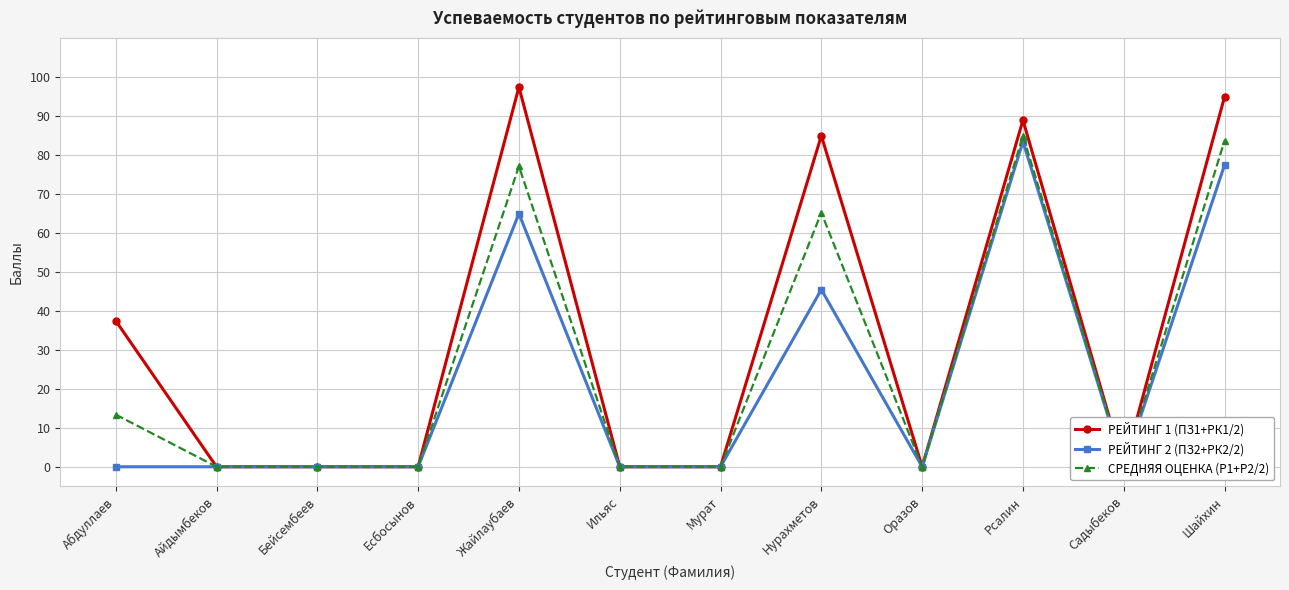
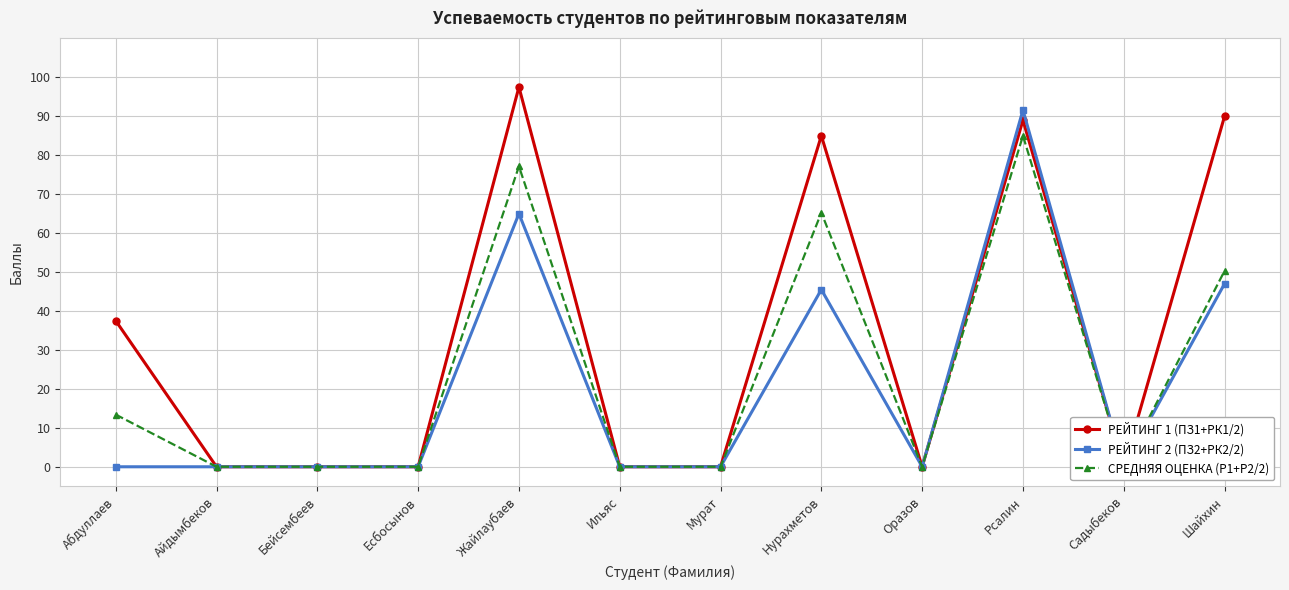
РЕЙТИНГ 2 (ПЗ2+РК2/2), Рсалин: 84 -> 92
РЕЙТИНГ 1 (ПЗ1+РК1/2), Шайхин: 95 -> 90
РЕЙТИНГ 2 (ПЗ2+РК2/2), Шайхин: 78 -> 47
СРЕДНЯЯ ОЦЕНКА (Р1+Р2/2), Шайхин: 84 -> 50
